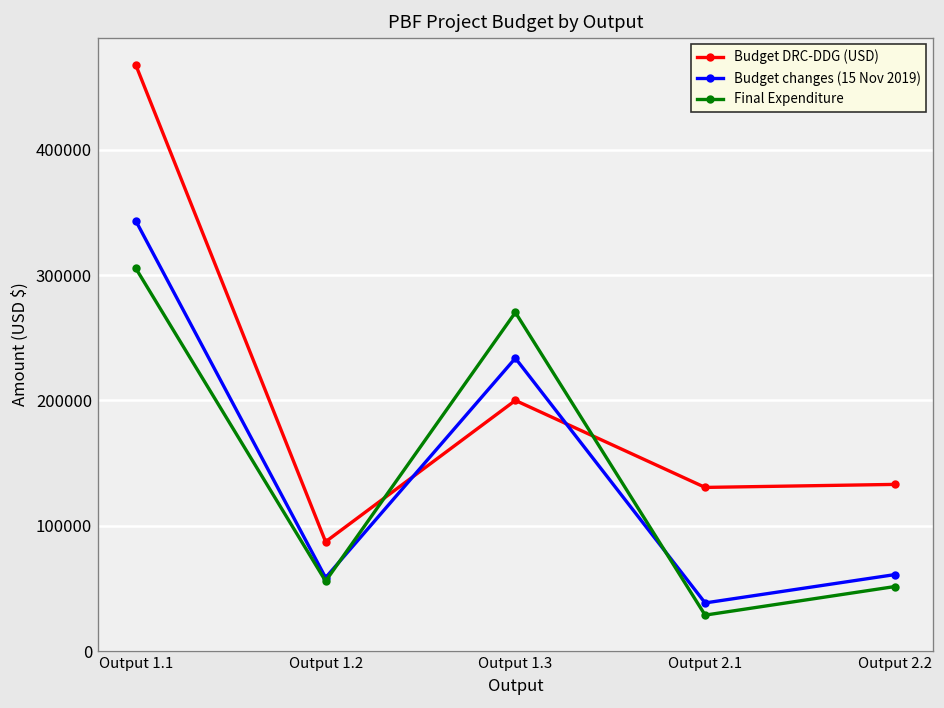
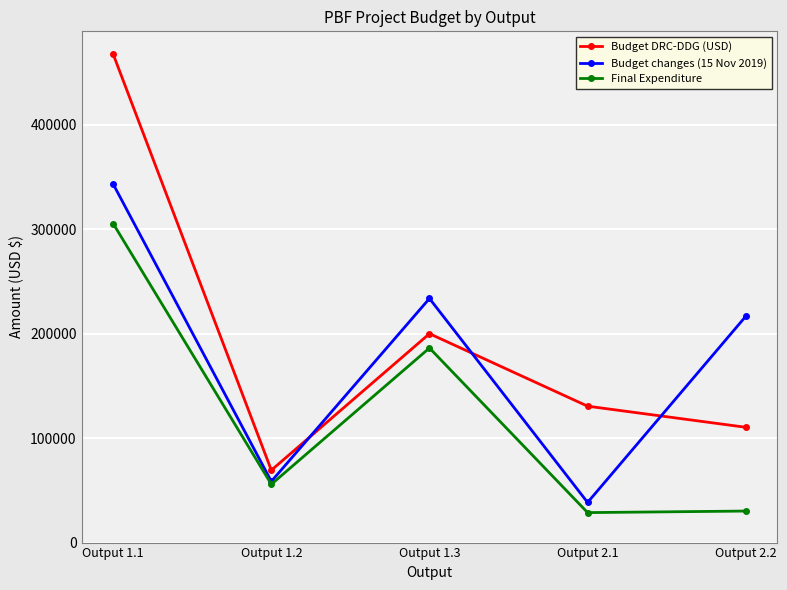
Budget DRC-DDG (USD), Output 1.2: 87000 -> 69000
Final Expenditure, Output 1.3: 270000 -> 186000
Budget DRC-DDG (USD), Output 2.2: 133000 -> 110000
Budget changes (15 Nov 2019), Output 2.2: 61000 -> 217000
Final Expenditure, Output 2.2: 52000 -> 30000
